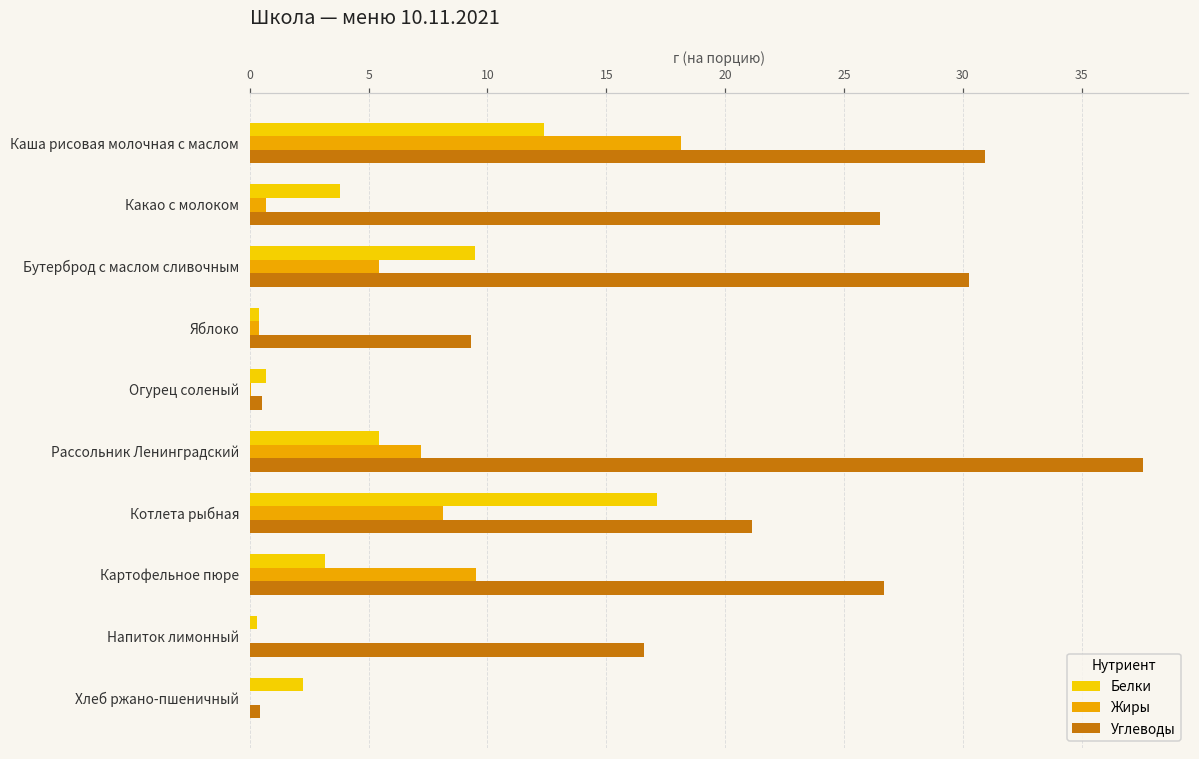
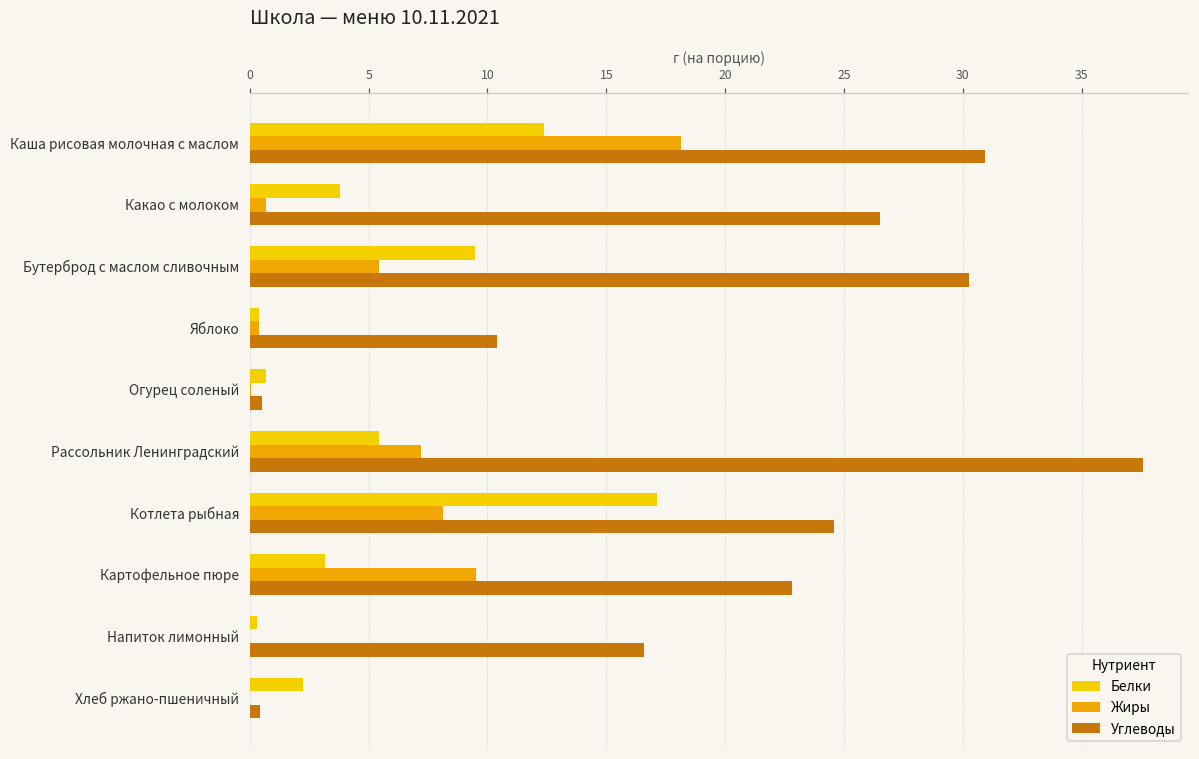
Углеводы, Яблоко: 9.3 -> 10.4
Углеводы, Котлета рыбная: 21.1 -> 24.6
Углеводы, Картофельное пюре: 26.7 -> 22.8
